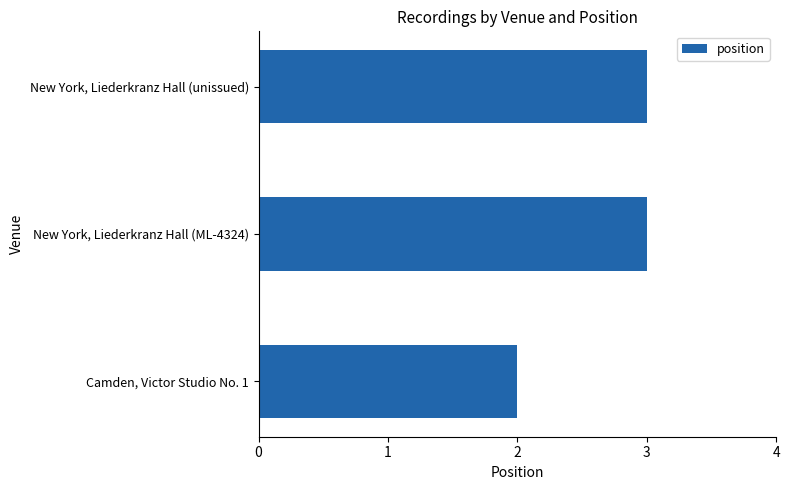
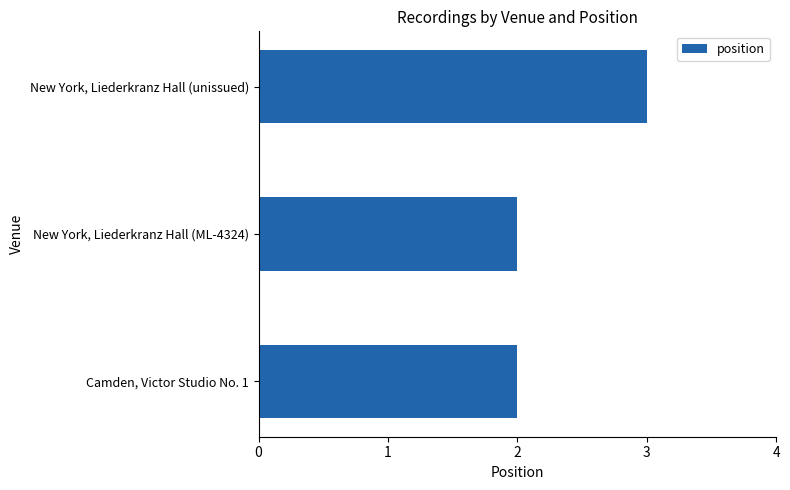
New York, Liederkranz Hall (ML-4324): 3 -> 2
